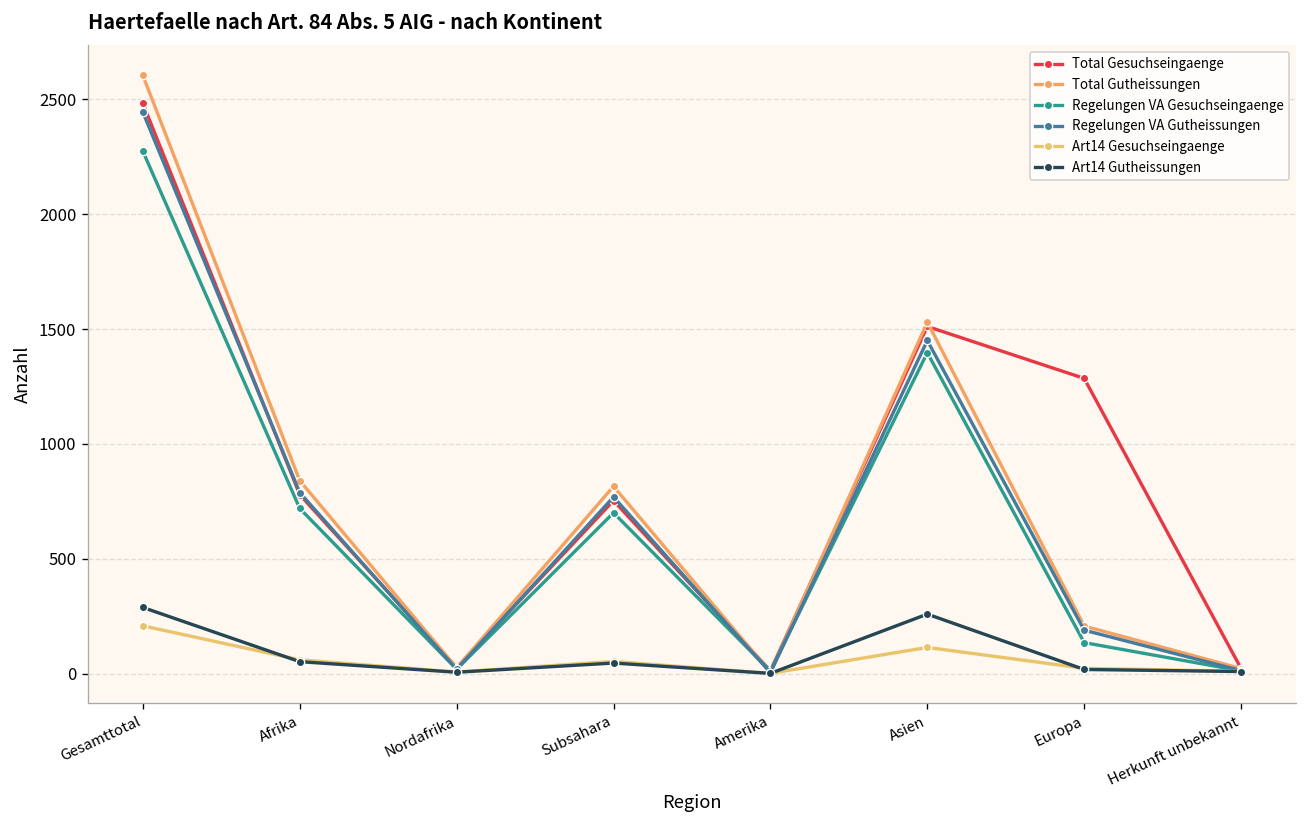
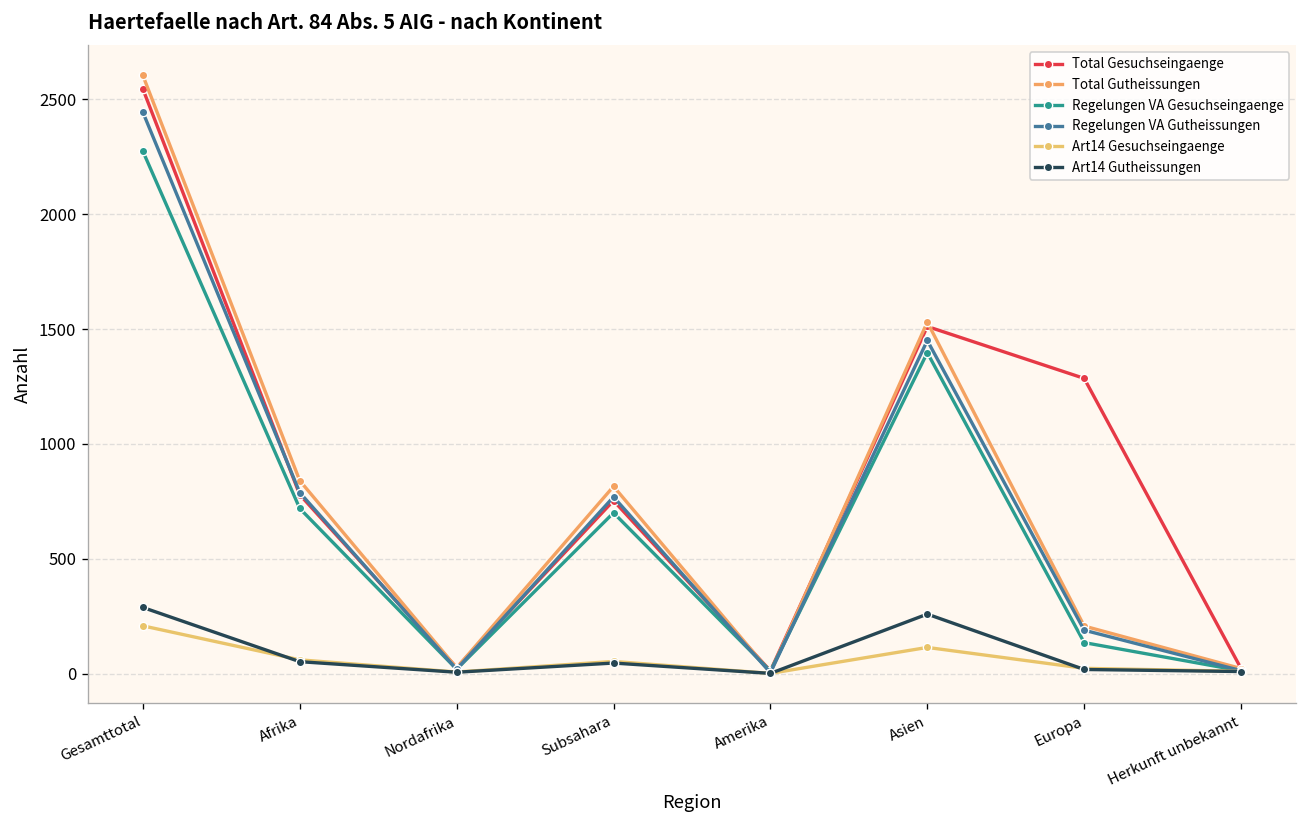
Total Gesuchseingaenge, Gesamttotal: 2480 -> 2550
